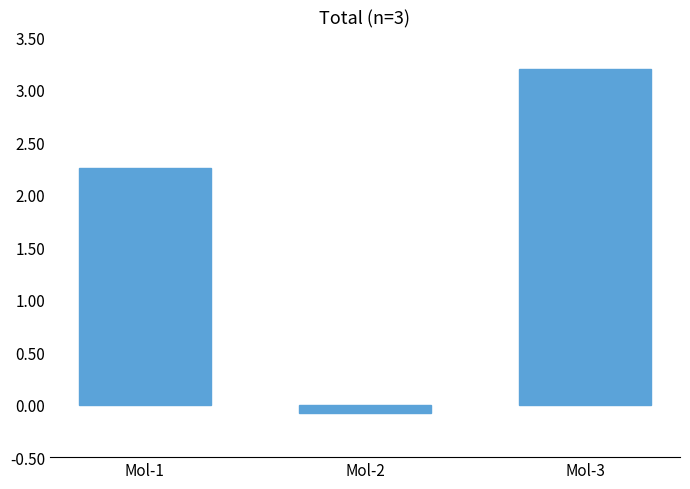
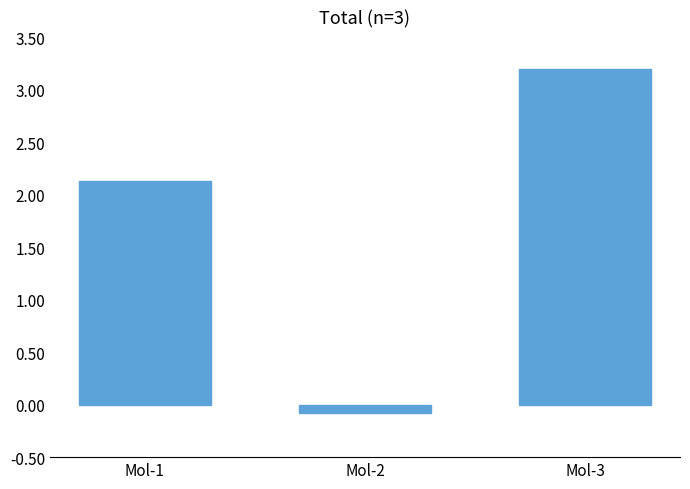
Mol-1: 2.25 -> 2.13
